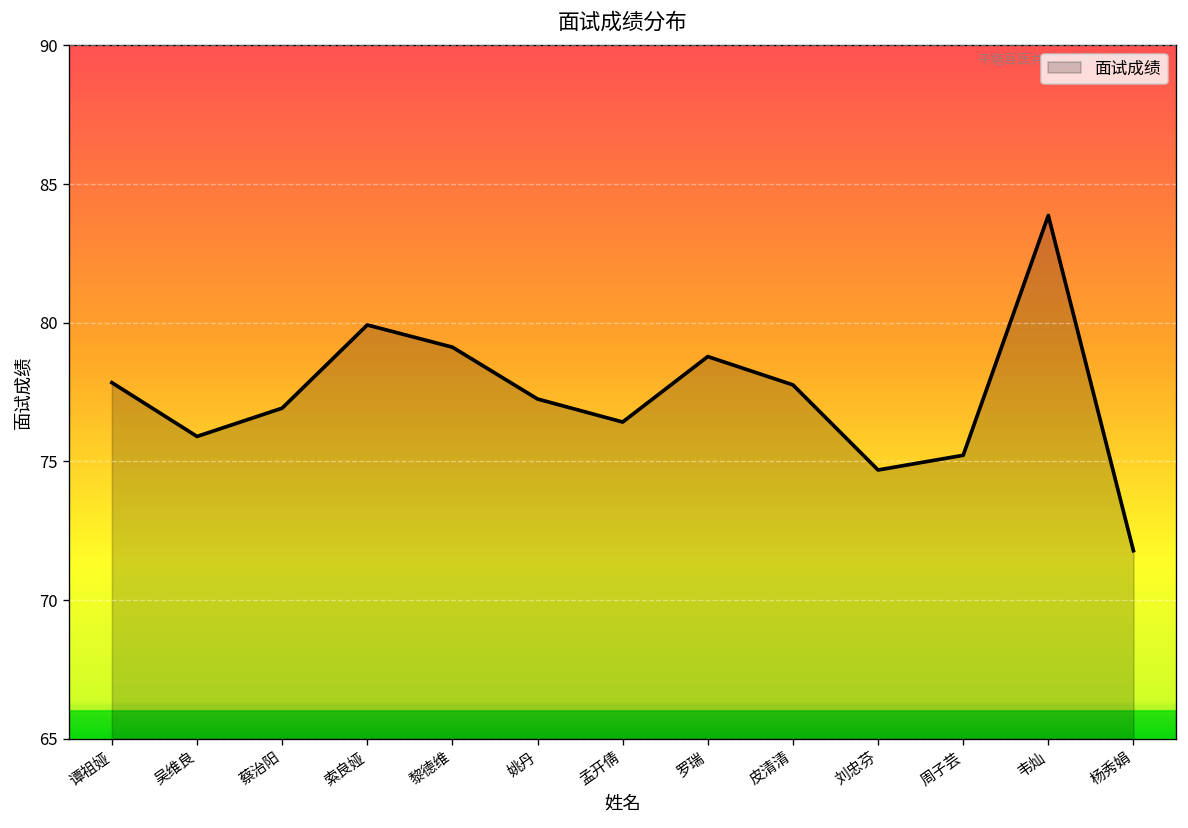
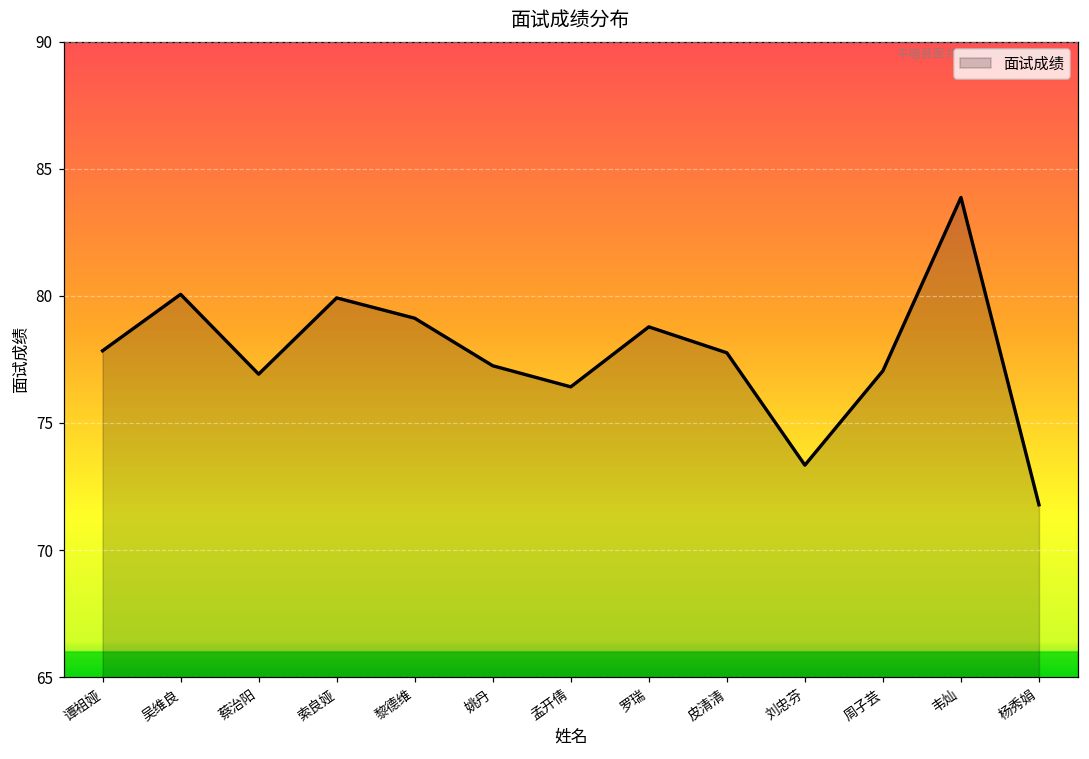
吴维良: 75.9 -> 80.1
刘忠芬: 74.7 -> 73.3
周子芸: 75.2 -> 77.1
